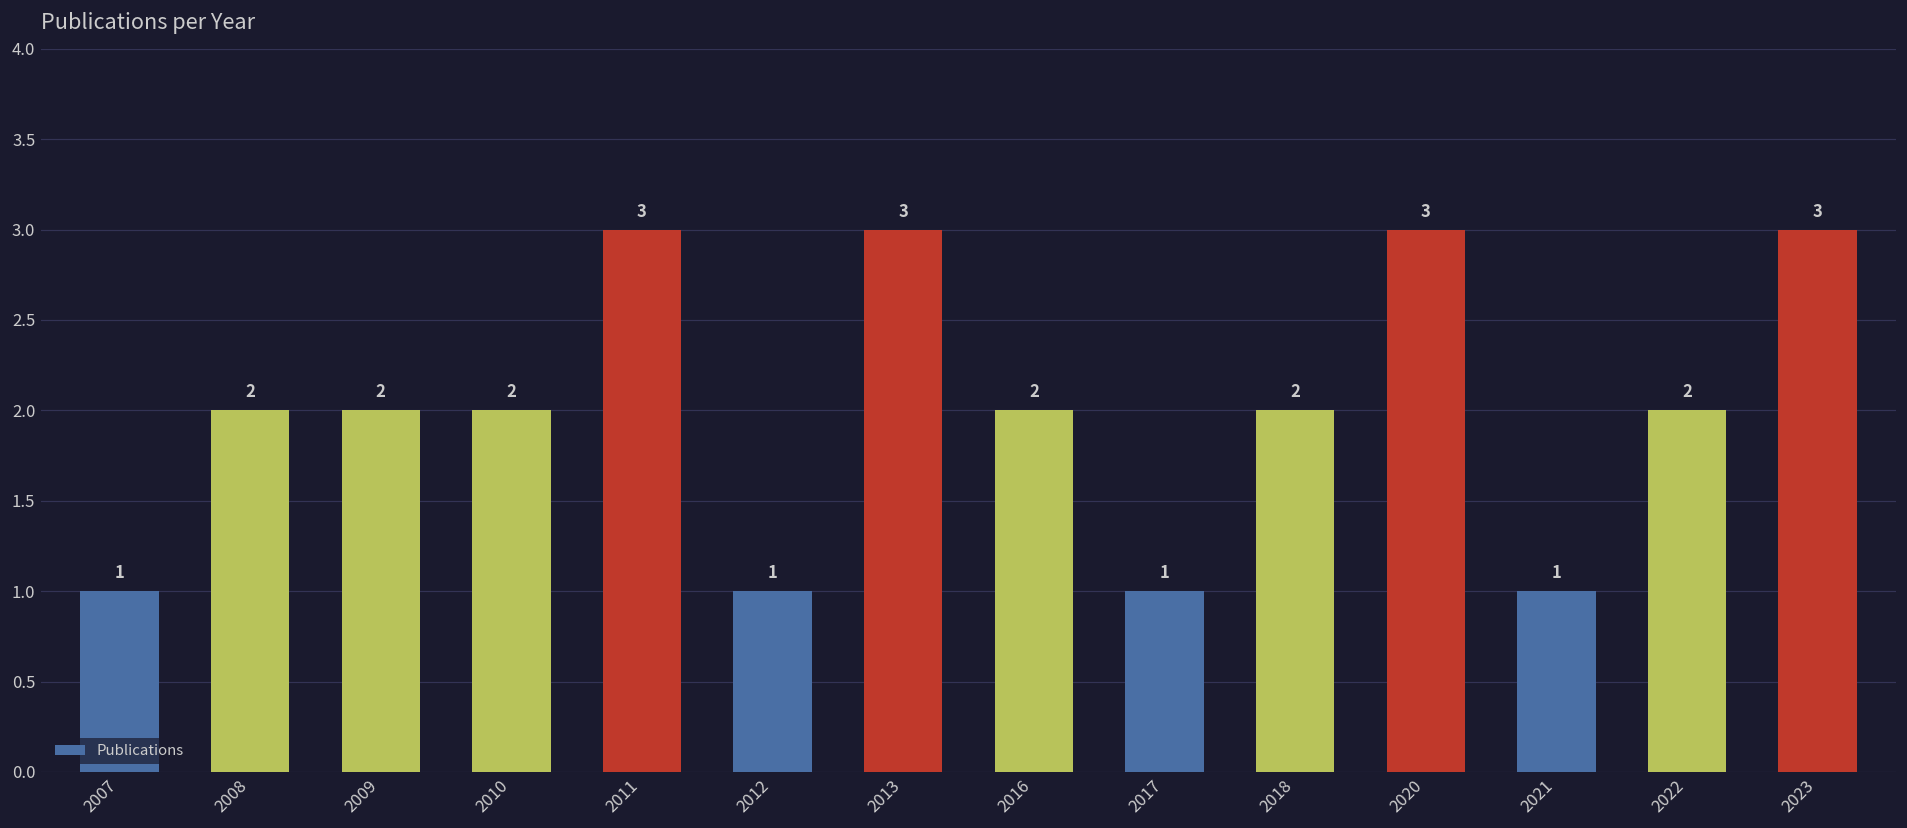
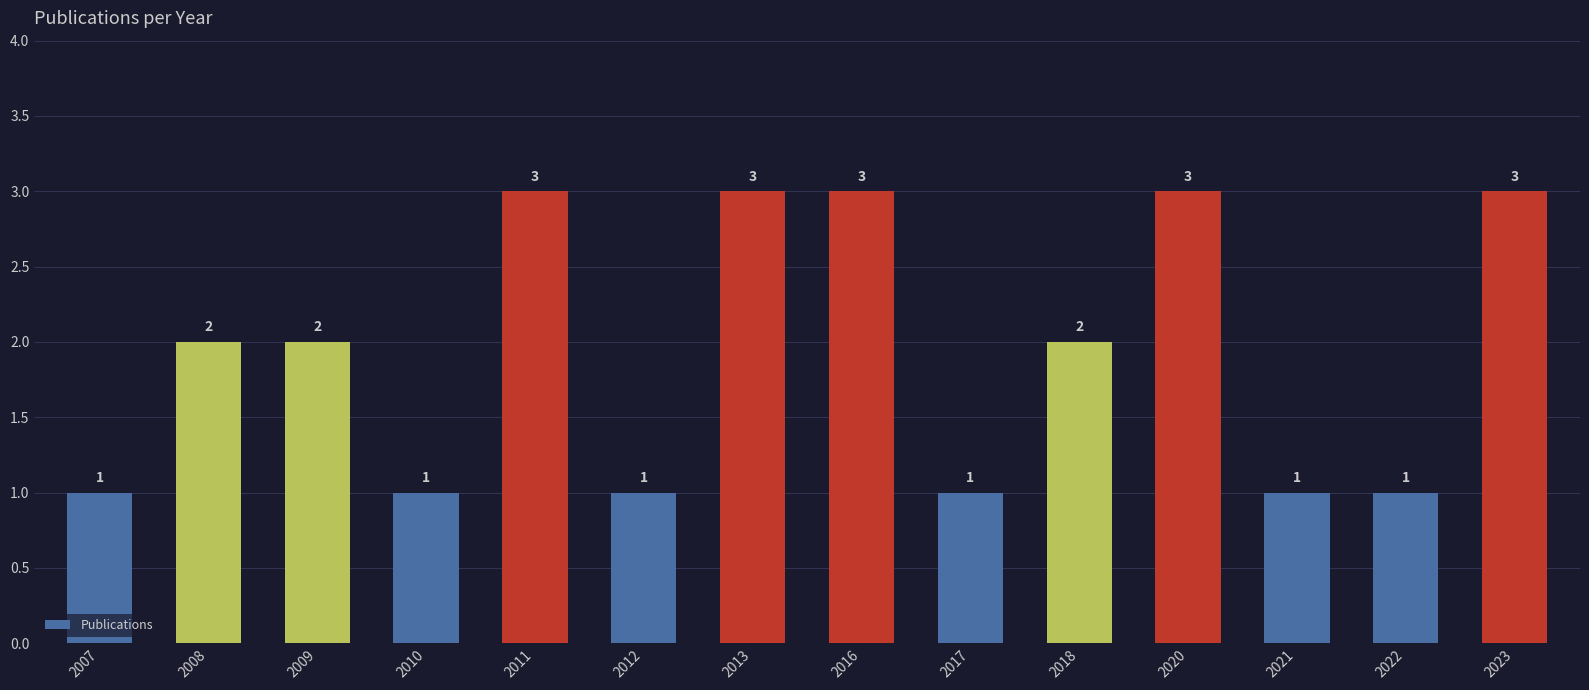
2010: 2 -> 1
2016: 2 -> 3
2022: 2 -> 1
